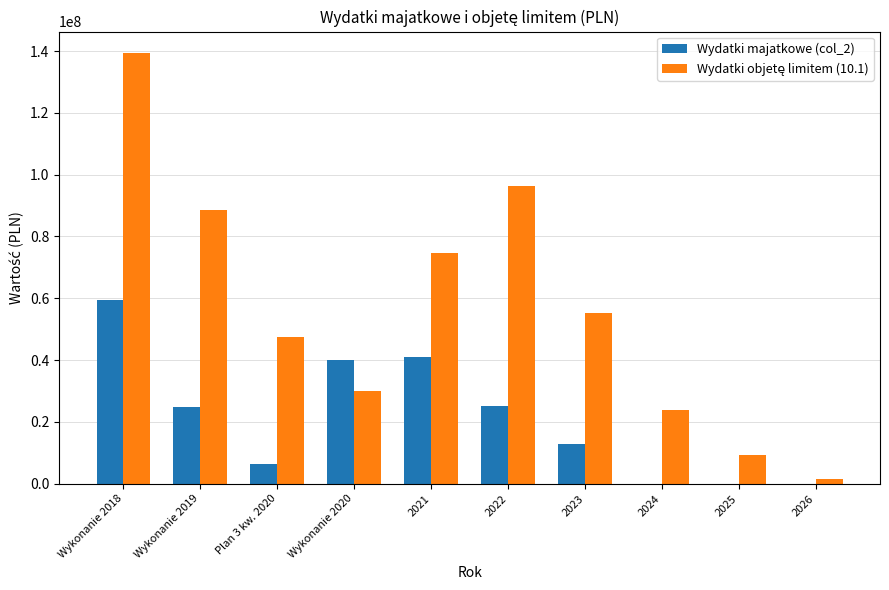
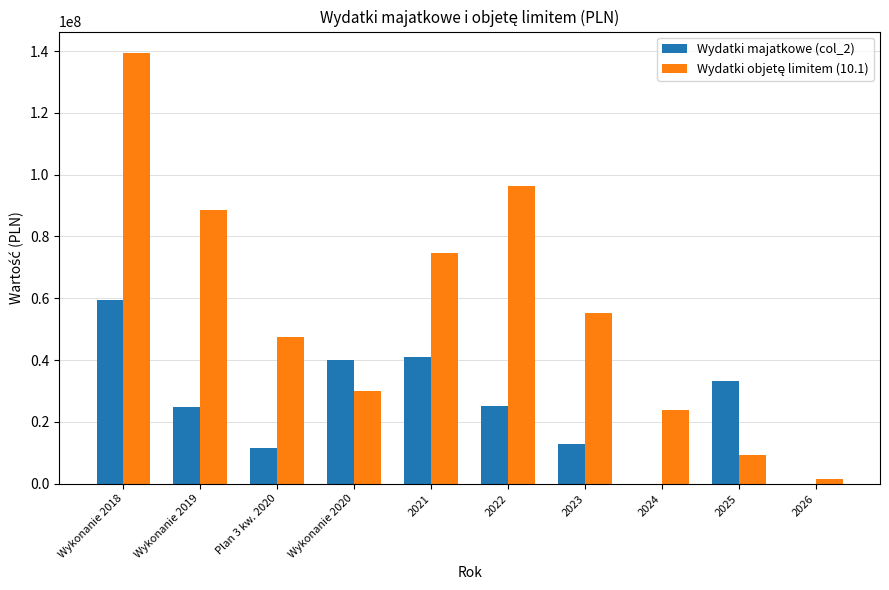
Wydatki majatkowe (col_2), Plan 3 kw. 2020: 6000000 -> 11000000
Wydatki majatkowe (col_2), 2025: 0 -> 33000000
